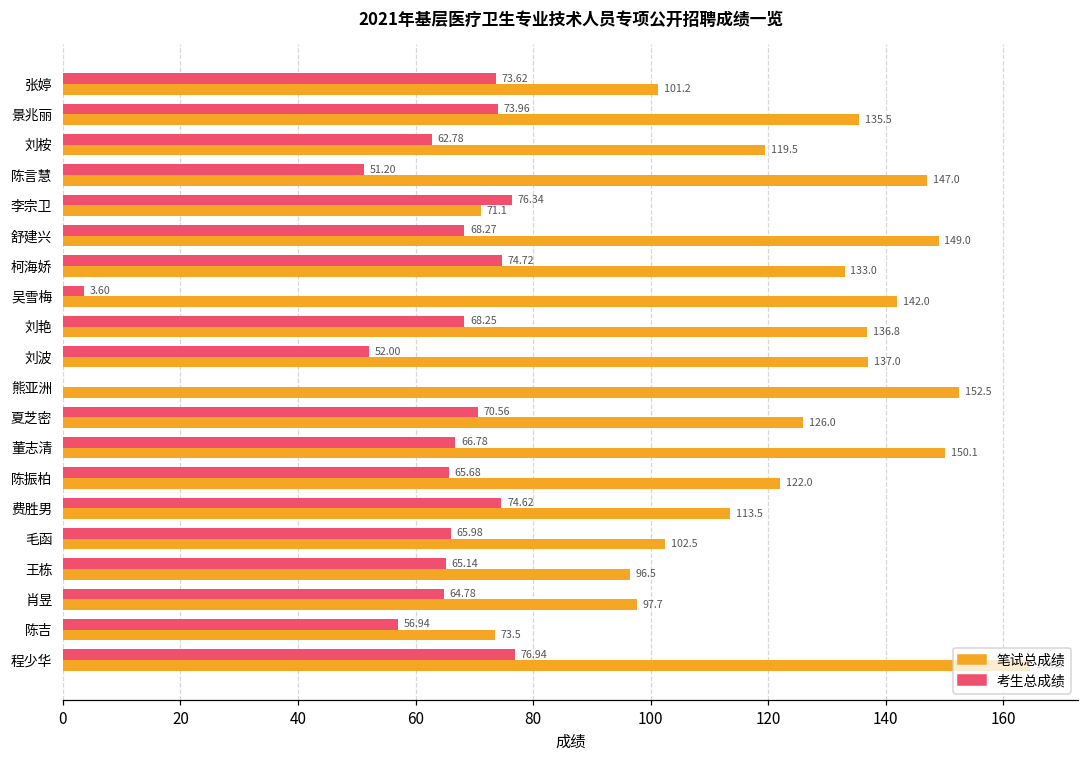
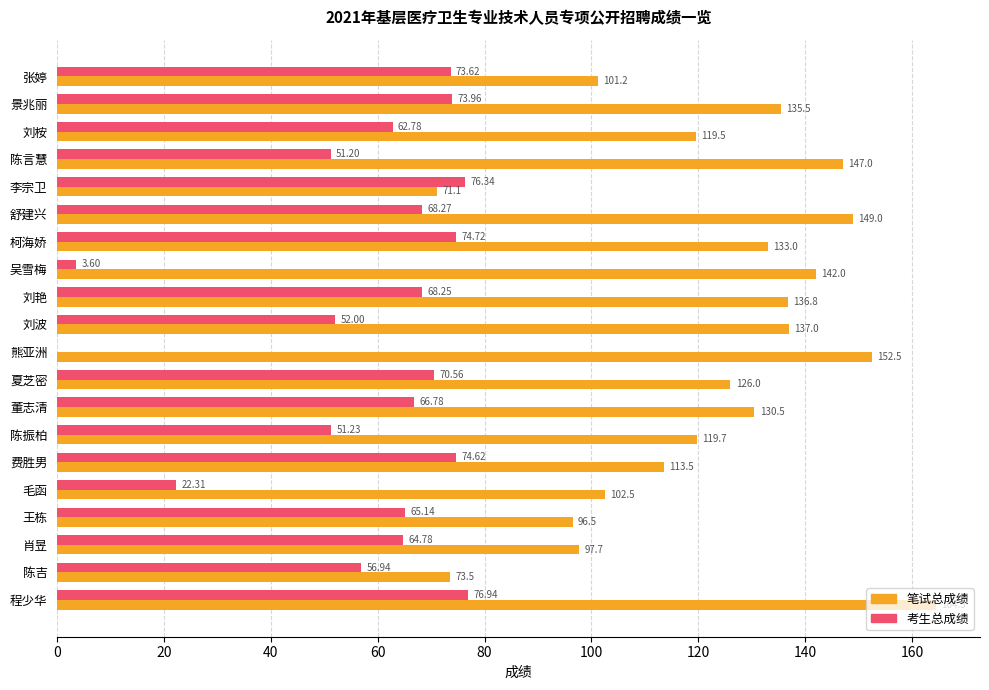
笔试总成绩, 董志清: 150.1 -> 130.5
考生总成绩, 陈振柏: 65.68 -> 51.23
笔试总成绩, 陈振柏: 122.0 -> 119.7
考生总成绩, 毛函: 65.98 -> 22.31
